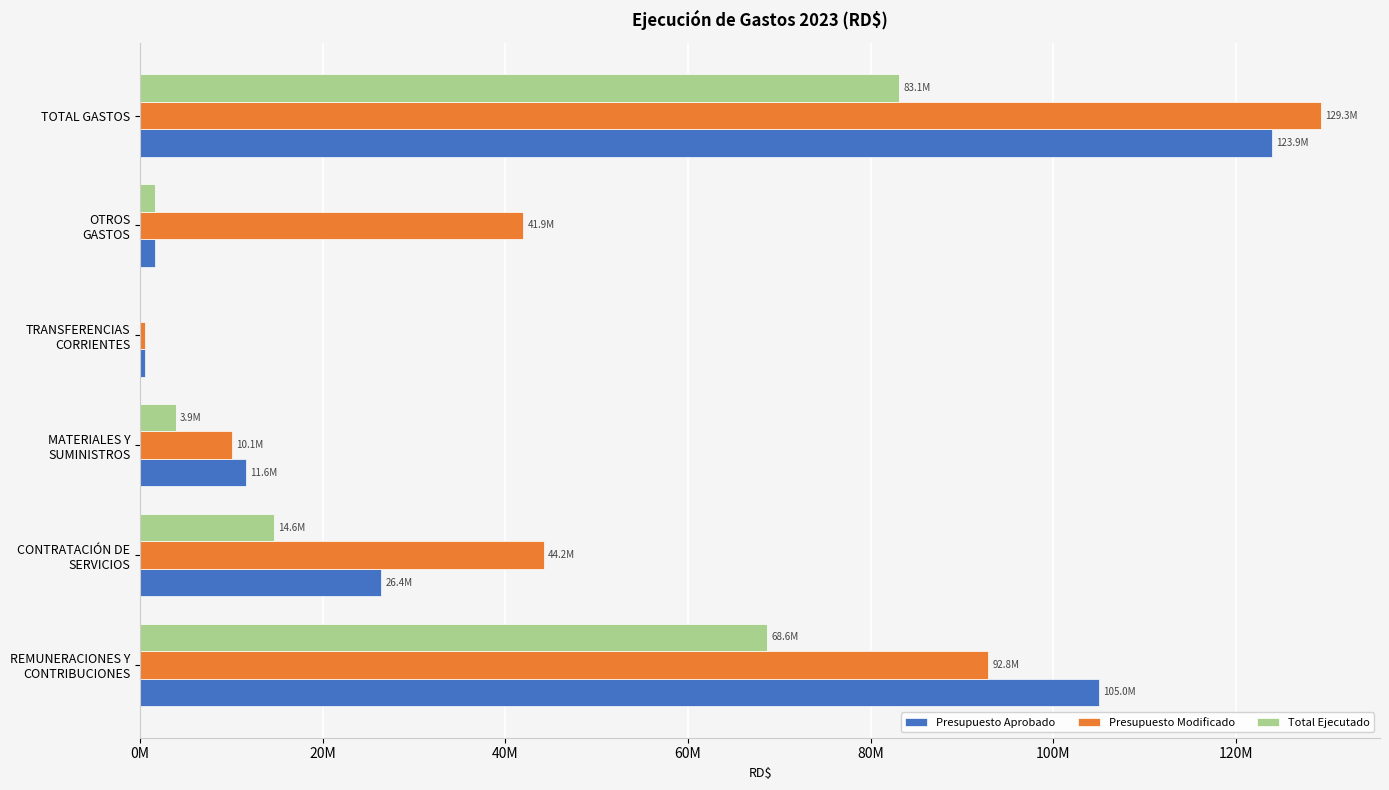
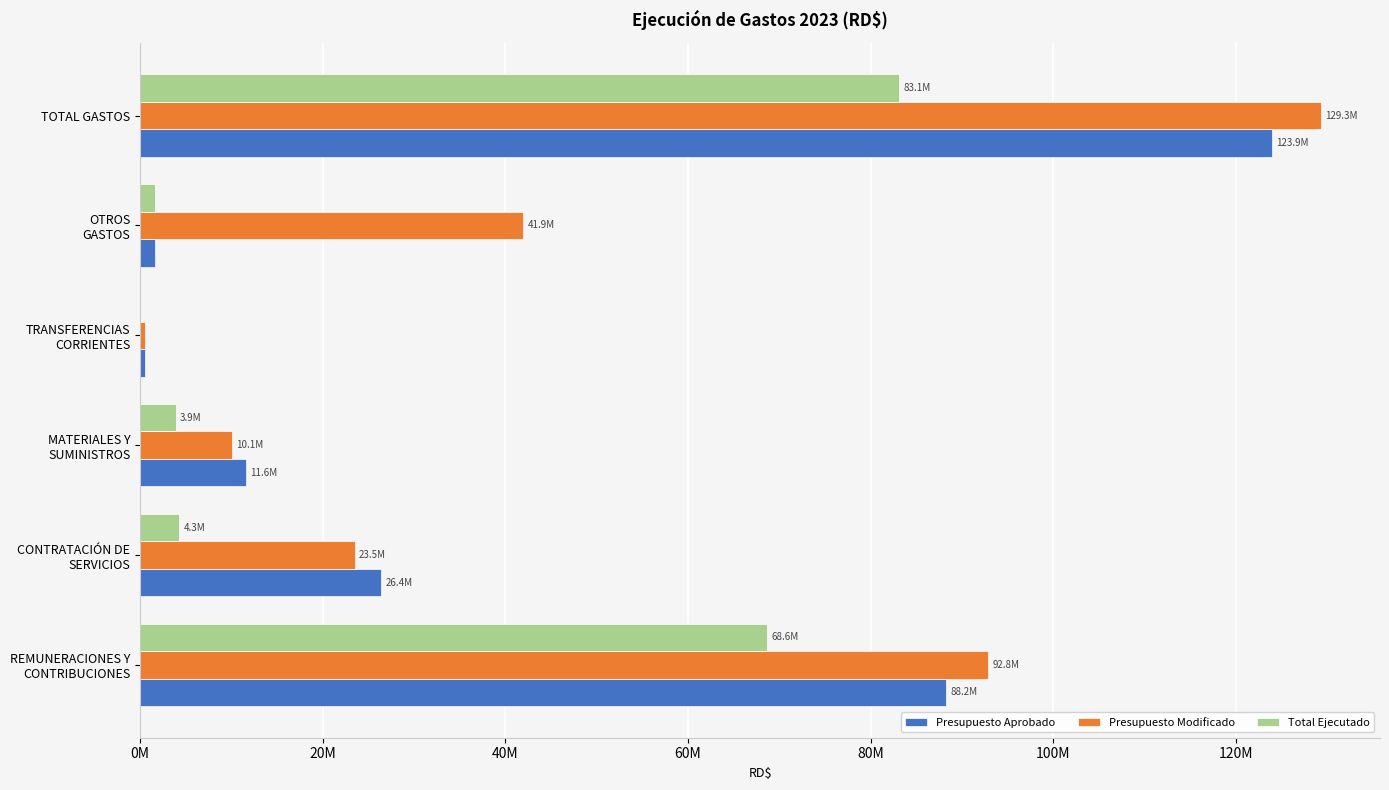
Total Ejecutado, CONTRATACIÓN DE SERVICIOS: 14.6M -> 4.3M
Presupuesto Modificado, CONTRATACIÓN DE SERVICIOS: 44.2M -> 23.5M
Presupuesto Aprobado, REMUNERACIONES Y CONTRIBUCIONES: 105.0M -> 88.2M
